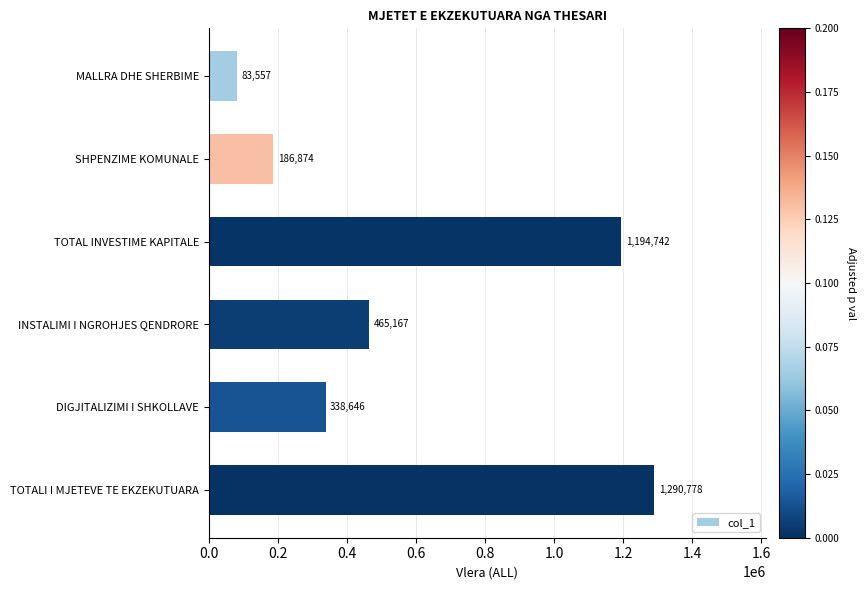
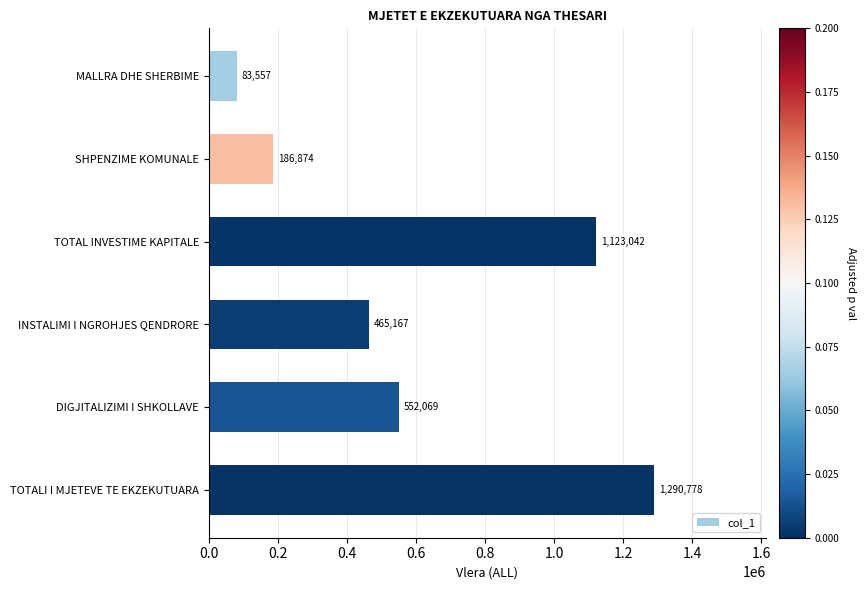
TOTAL INVESTIME KAPITALE: 1,194,742 -> 1,123,042
DIGJITALIZIMI I SHKOLLAVE: 338,646 -> 552,069
